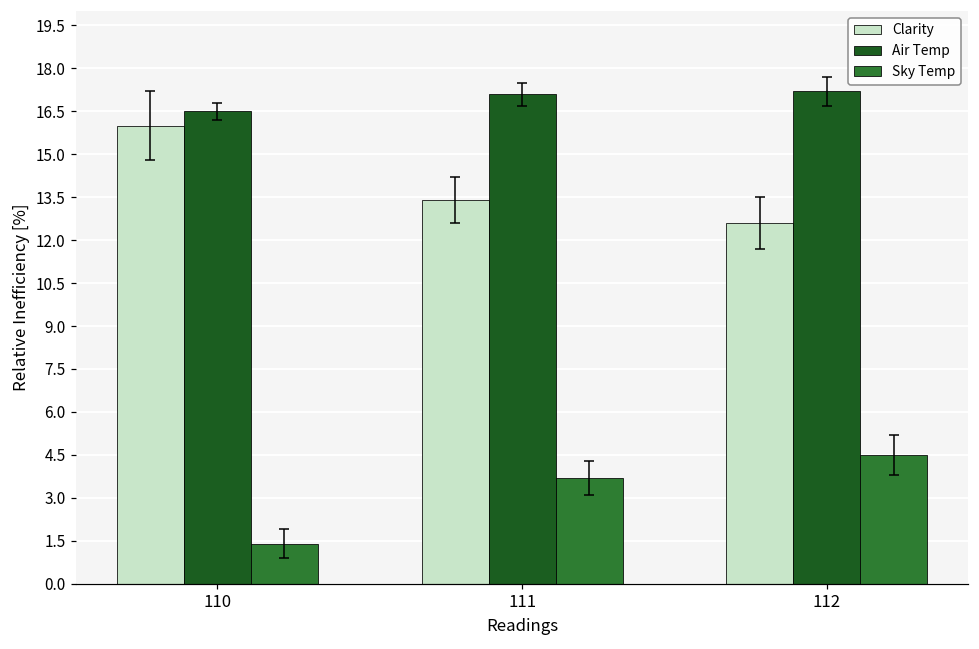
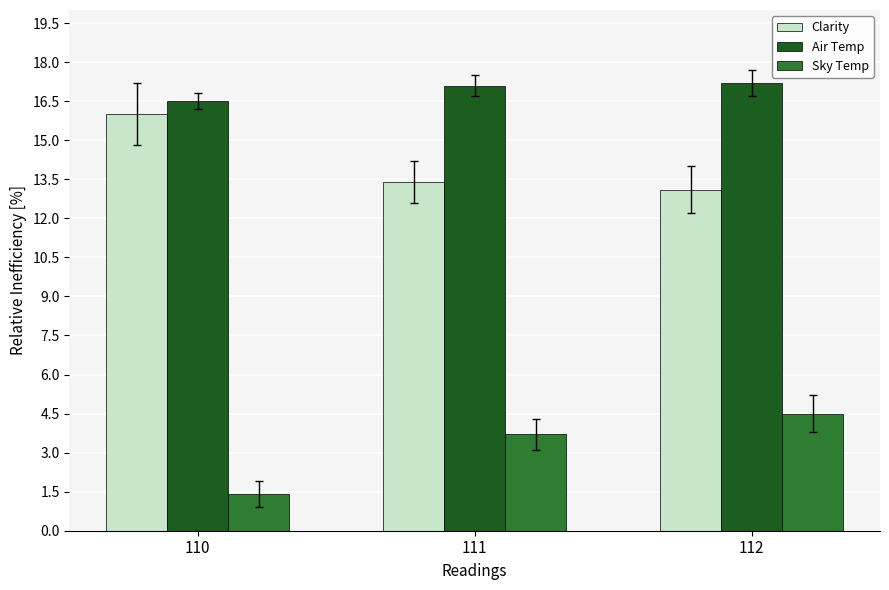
Clarity, 112: 12.6 -> 13.1
